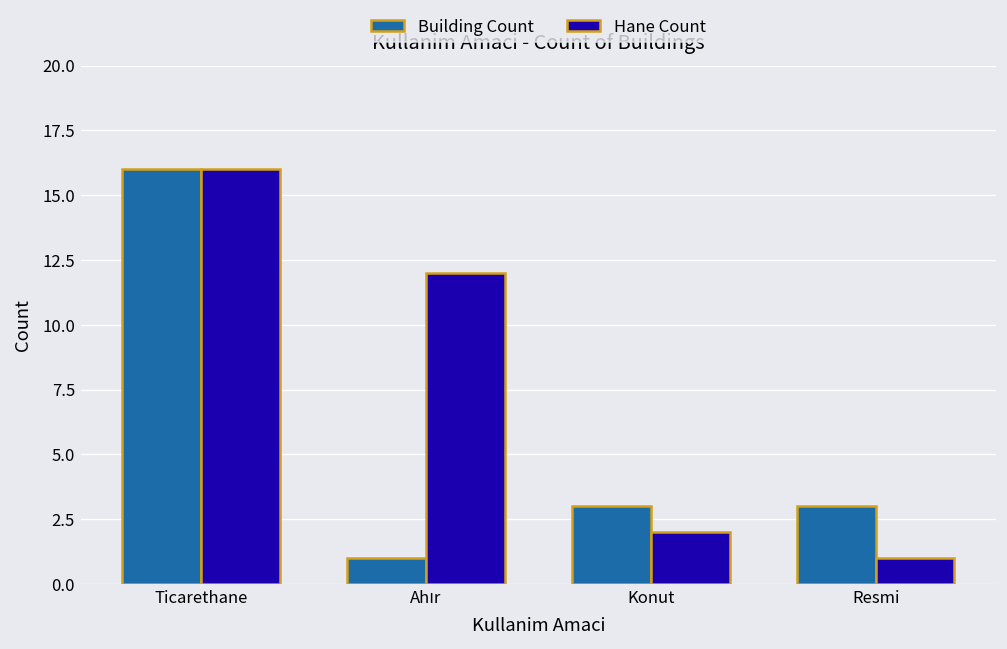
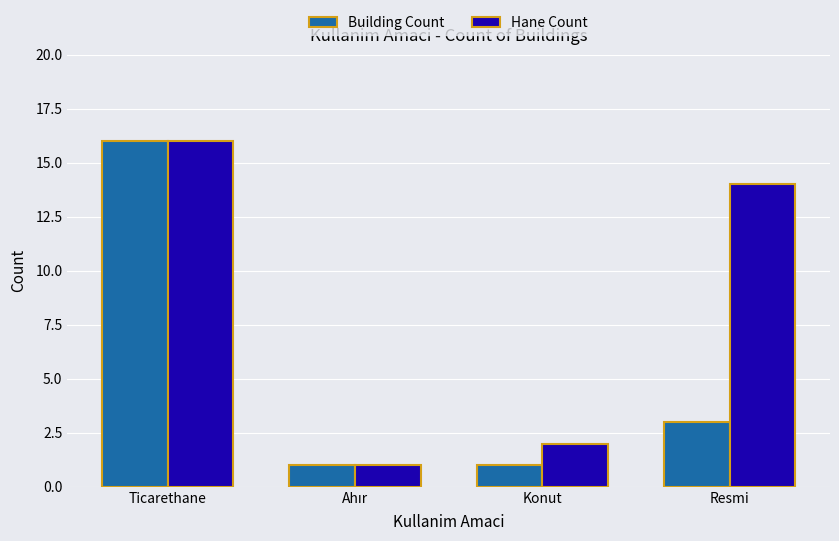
Hane Count, Ahır: 12 -> 1
Building Count, Konut: 3 -> 1
Hane Count, Resmi: 1 -> 14
